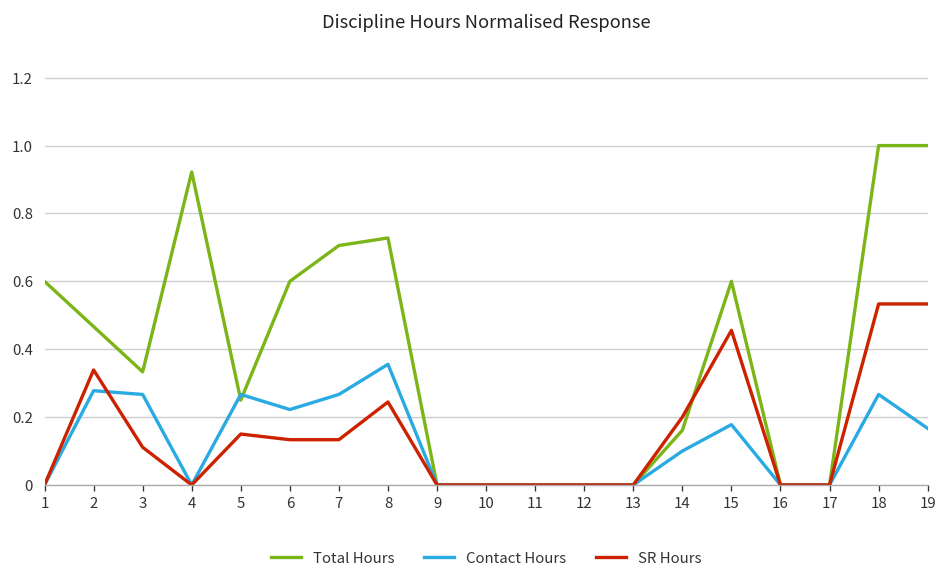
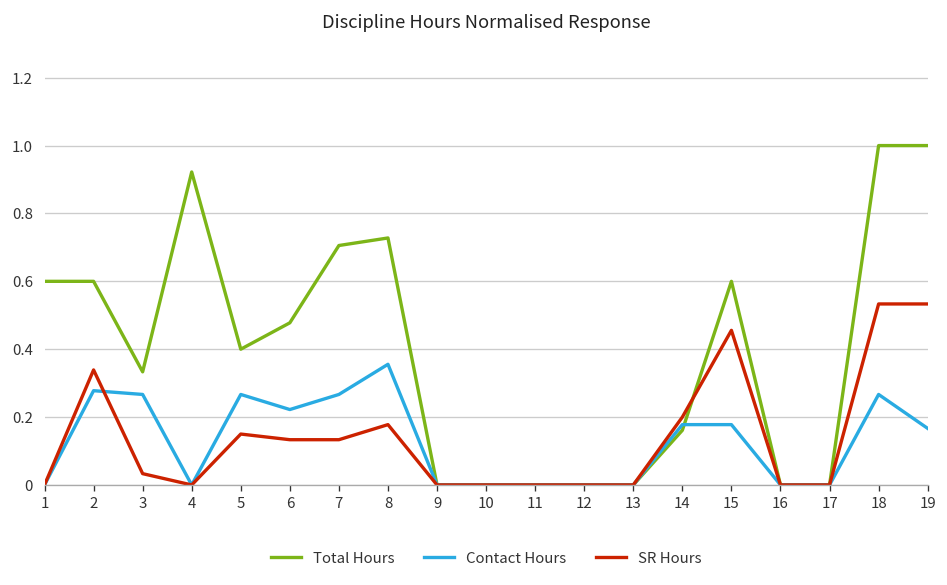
Total Hours, 2: 0.47 -> 0.60
SR Hours, 3: 0.11 -> 0.03
Total Hours, 5: 0.25 -> 0.40
Total Hours, 6: 0.60 -> 0.48
SR Hours, 8: 0.24 -> 0.18
Contact Hours, 14: 0.10 -> 0.18
